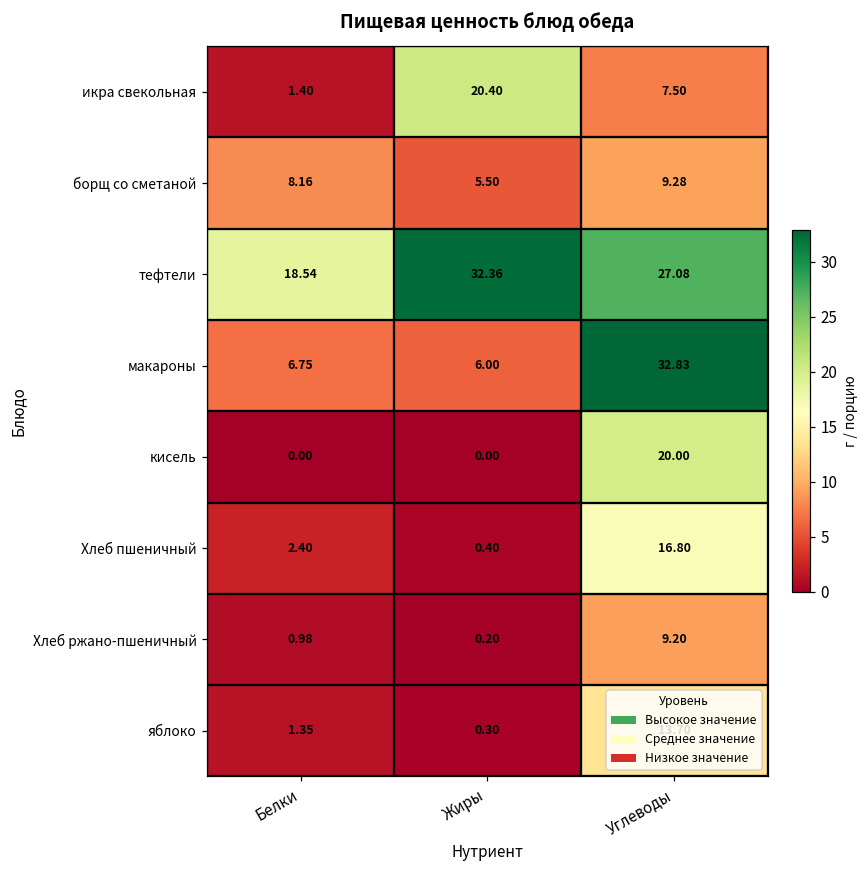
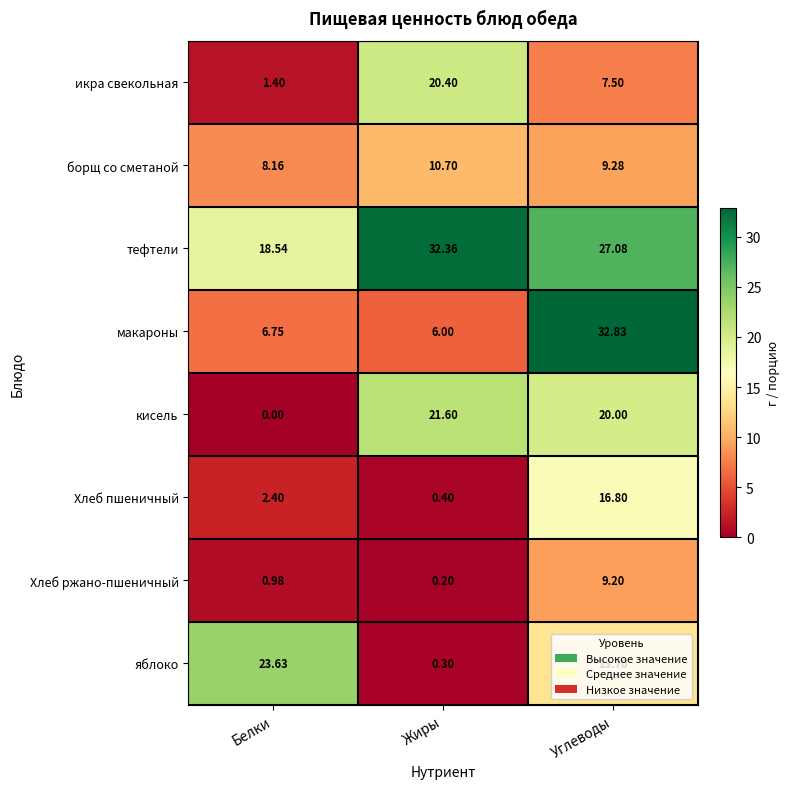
борщ со сметаной, Жиры: 5.50 -> 10.70
кисель, Жиры: 0.00 -> 21.60
яблоко, Белки: 1.35 -> 23.63
